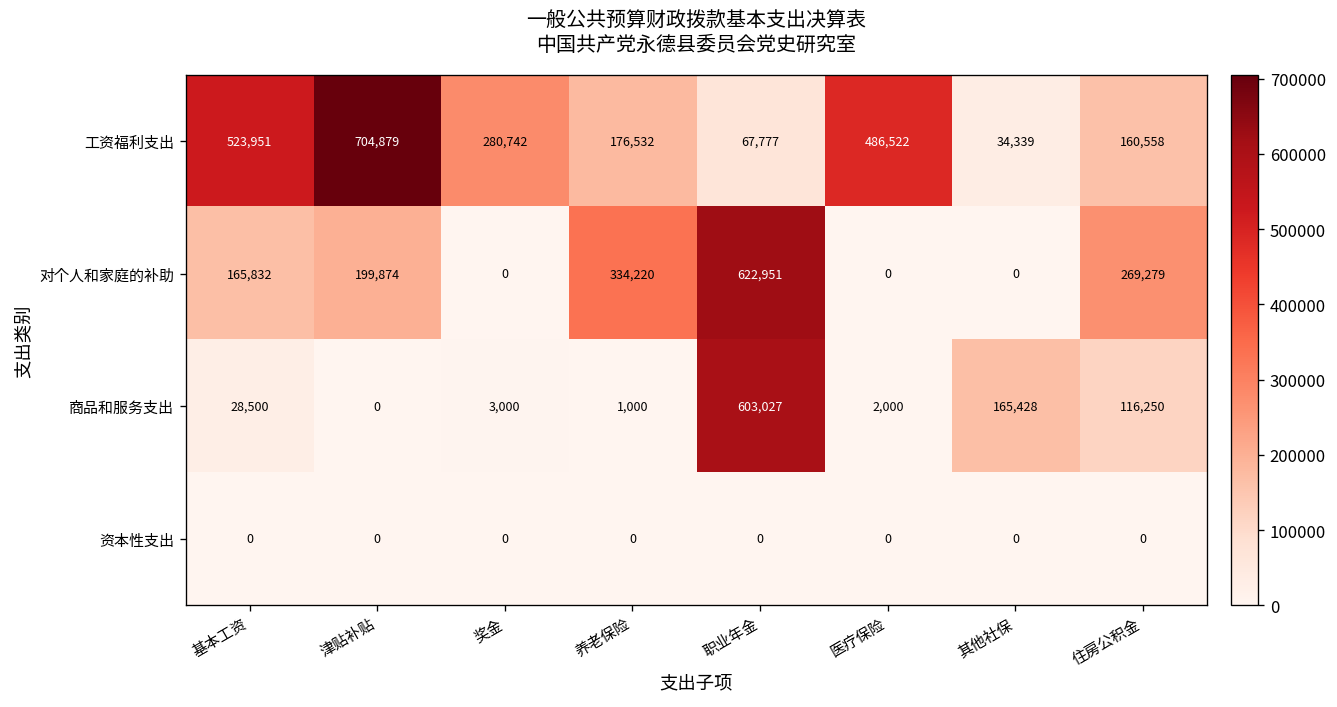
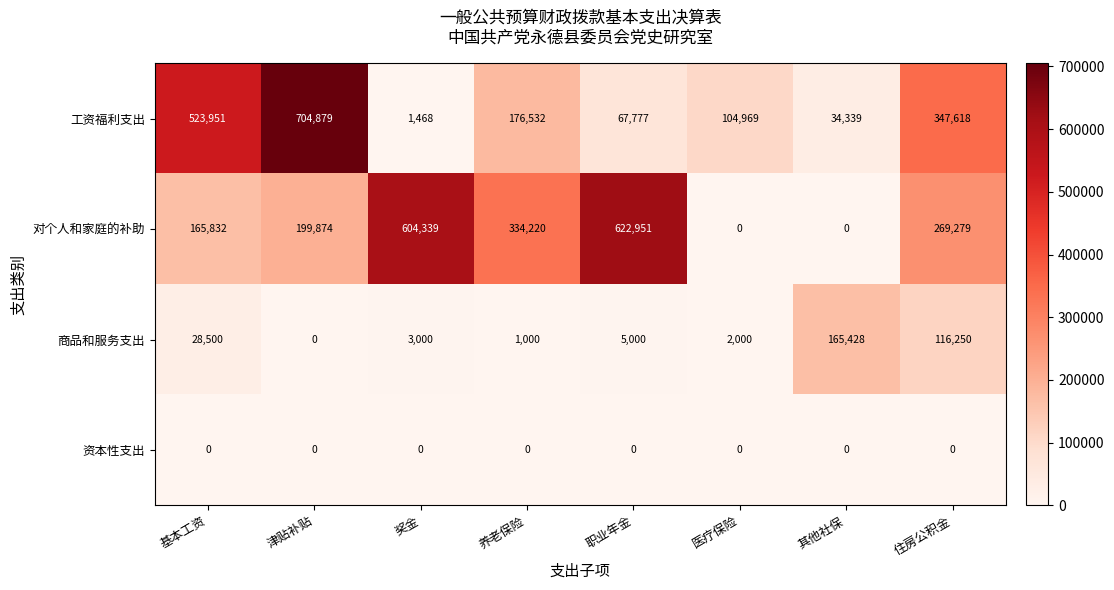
工资福利支出, 奖金: 280,742 -> 1,468
工资福利支出, 医疗保险: 486,522 -> 104,969
工资福利支出, 住房公积金: 160,558 -> 347,618
对个人和家庭的补助, 奖金: 0 -> 604,339
商品和服务支出, 职业年金: 603,027 -> 5,000
